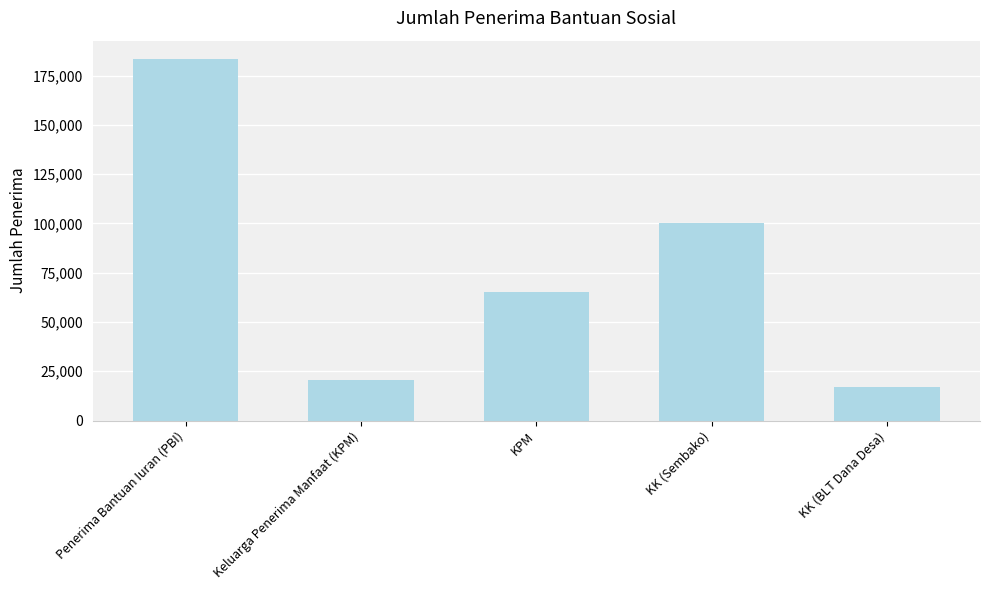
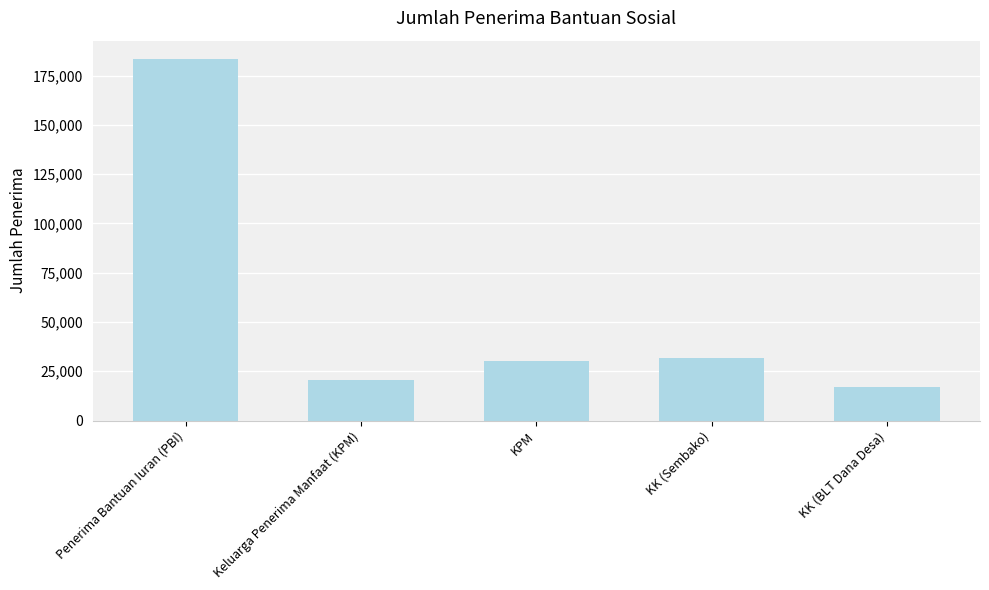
KPM: 65,000 -> 30,000
KK (Sembako): 100,000 -> 32,000
